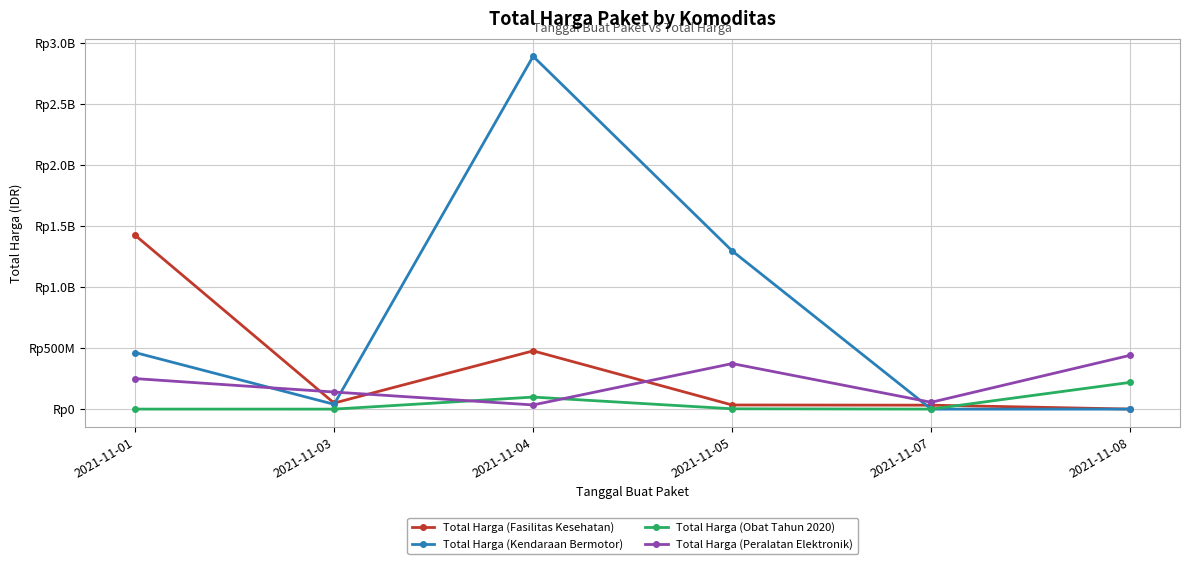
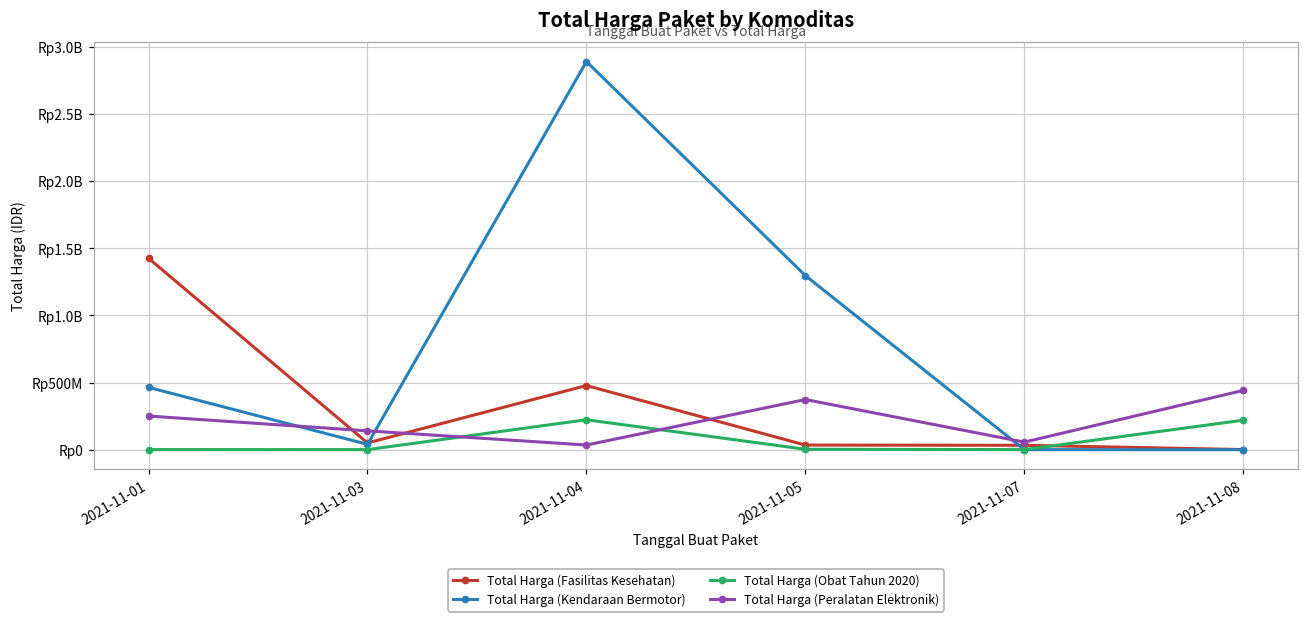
Total Harga (Obat Tahun 2020), 2021-11-04: Rp100000000 -> Rp220000000
